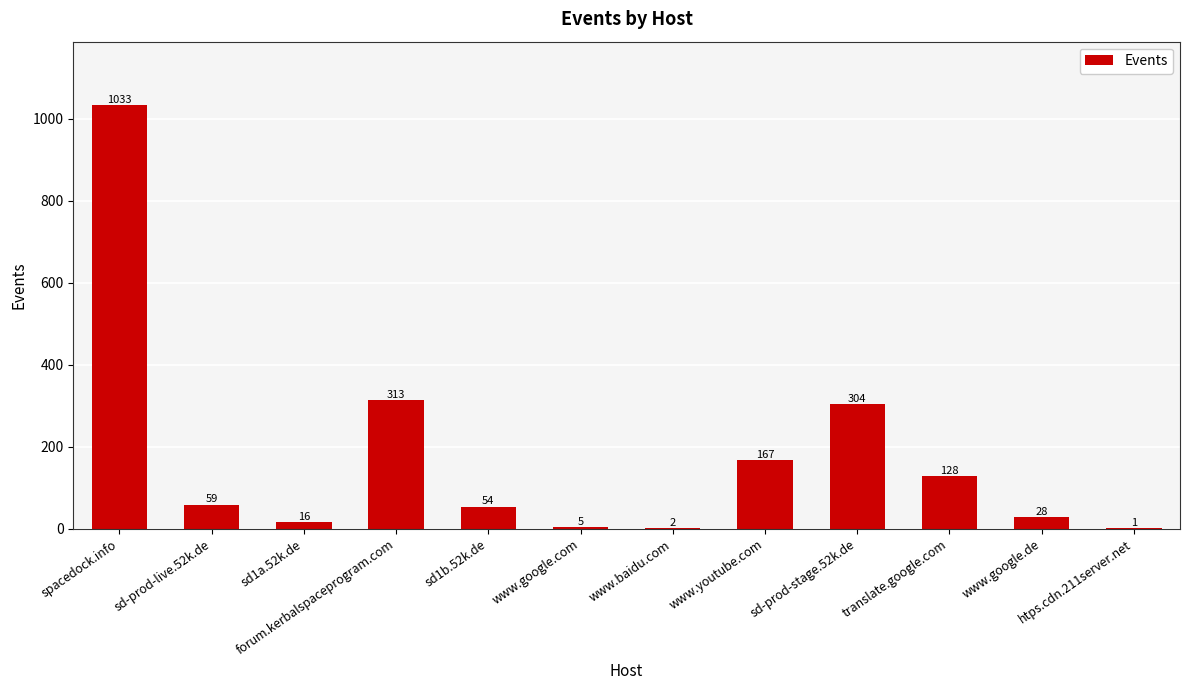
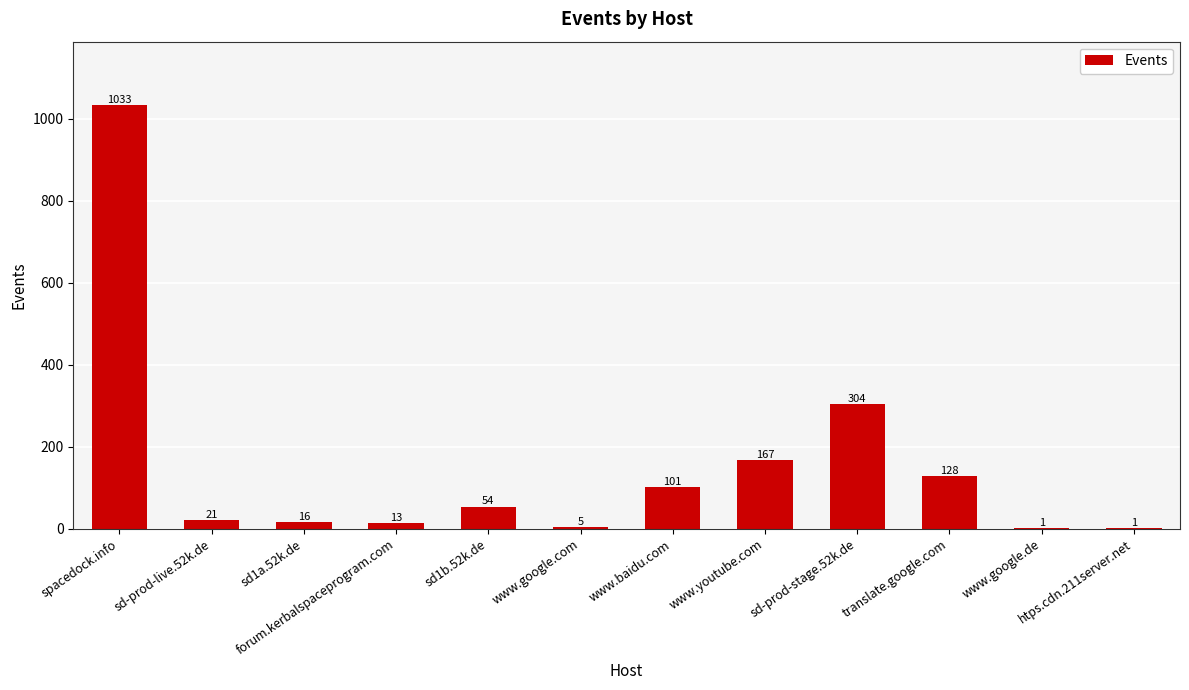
sd-prod-live.52k.de: 59 -> 21
forum.kerbalspaceprogram.com: 313 -> 13
www.baidu.com: 2 -> 101
www.google.de: 28 -> 1
